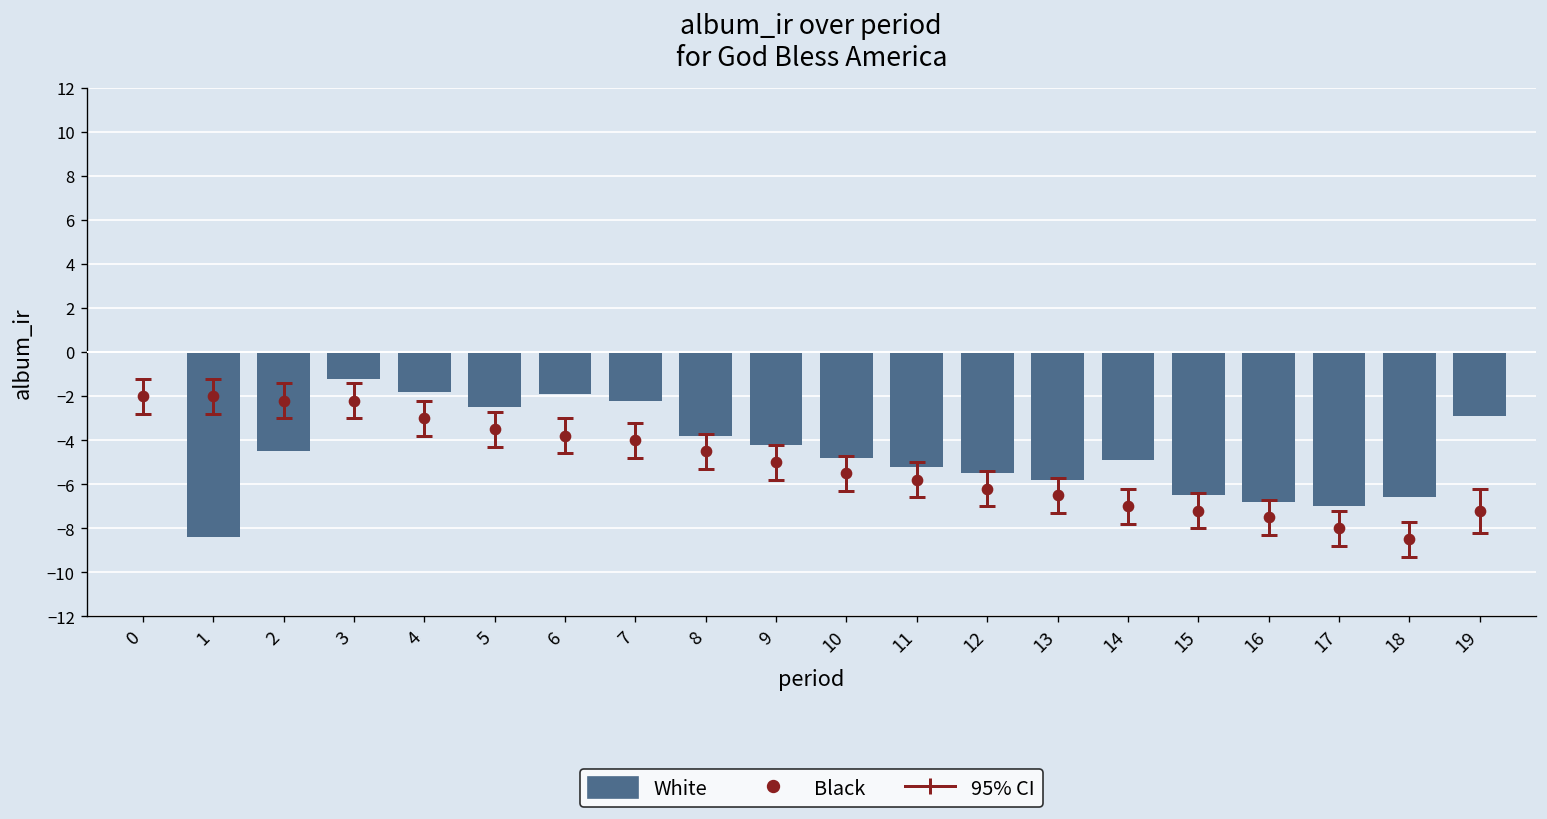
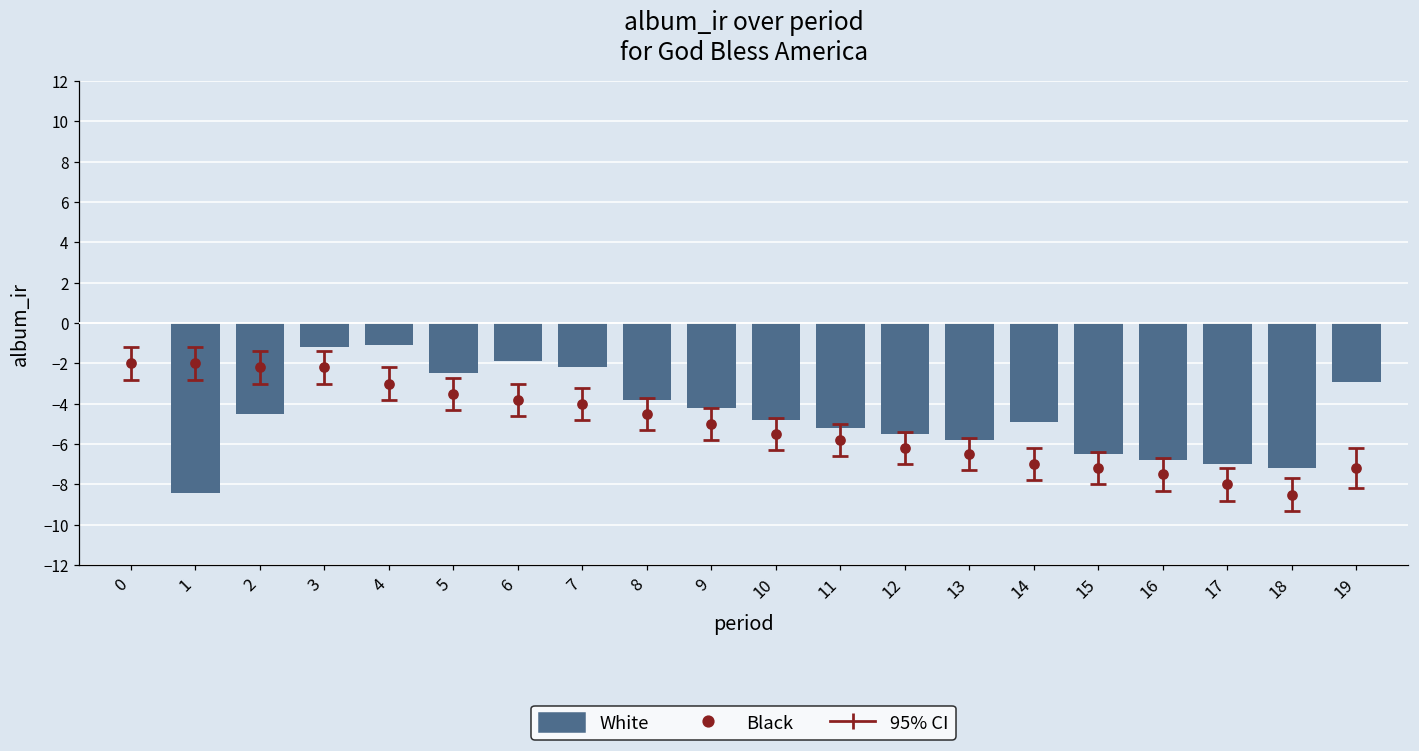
White, 4: -1.8 -> -1.1
White, 18: -6.6 -> -7.2
